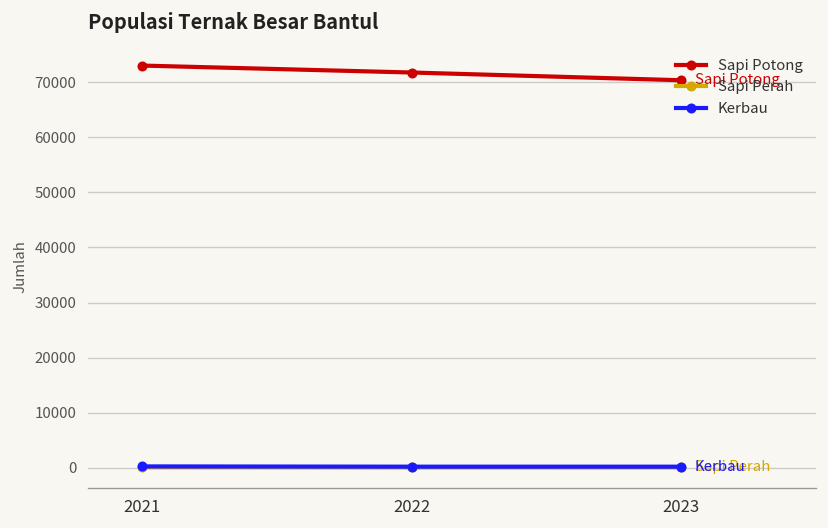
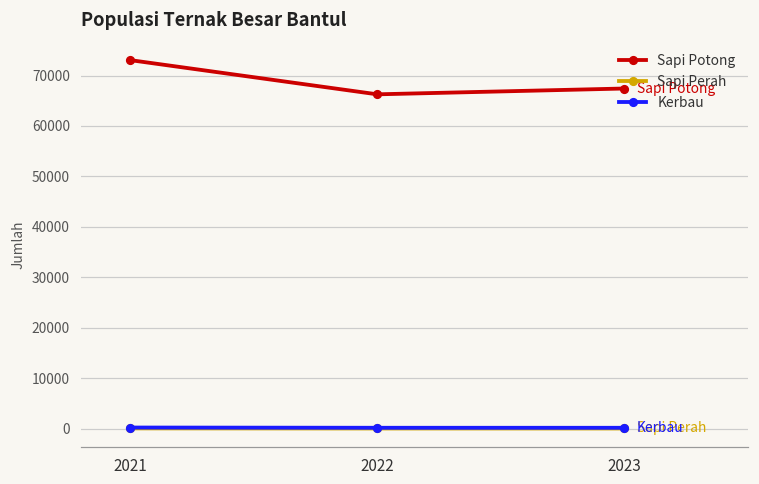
Sapi Potong, 2022: 72000 -> 66000
Sapi Potong, 2023: 70000 -> 67000
